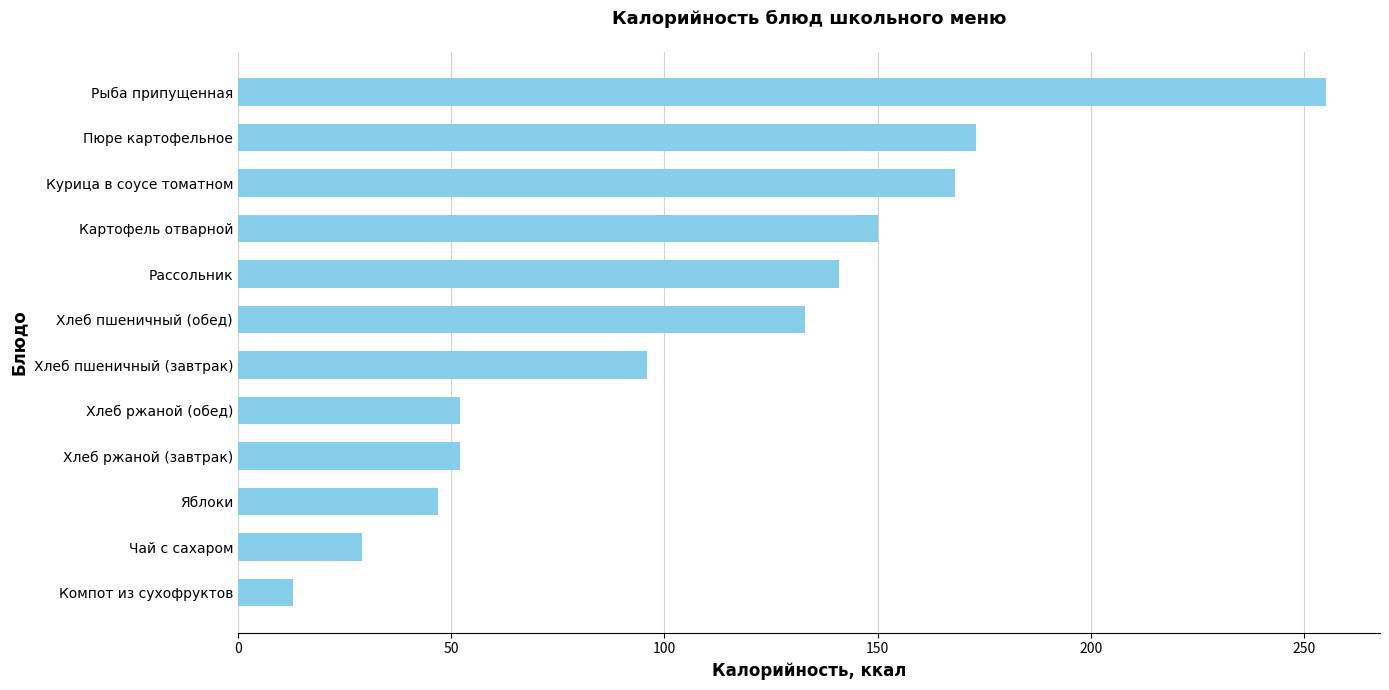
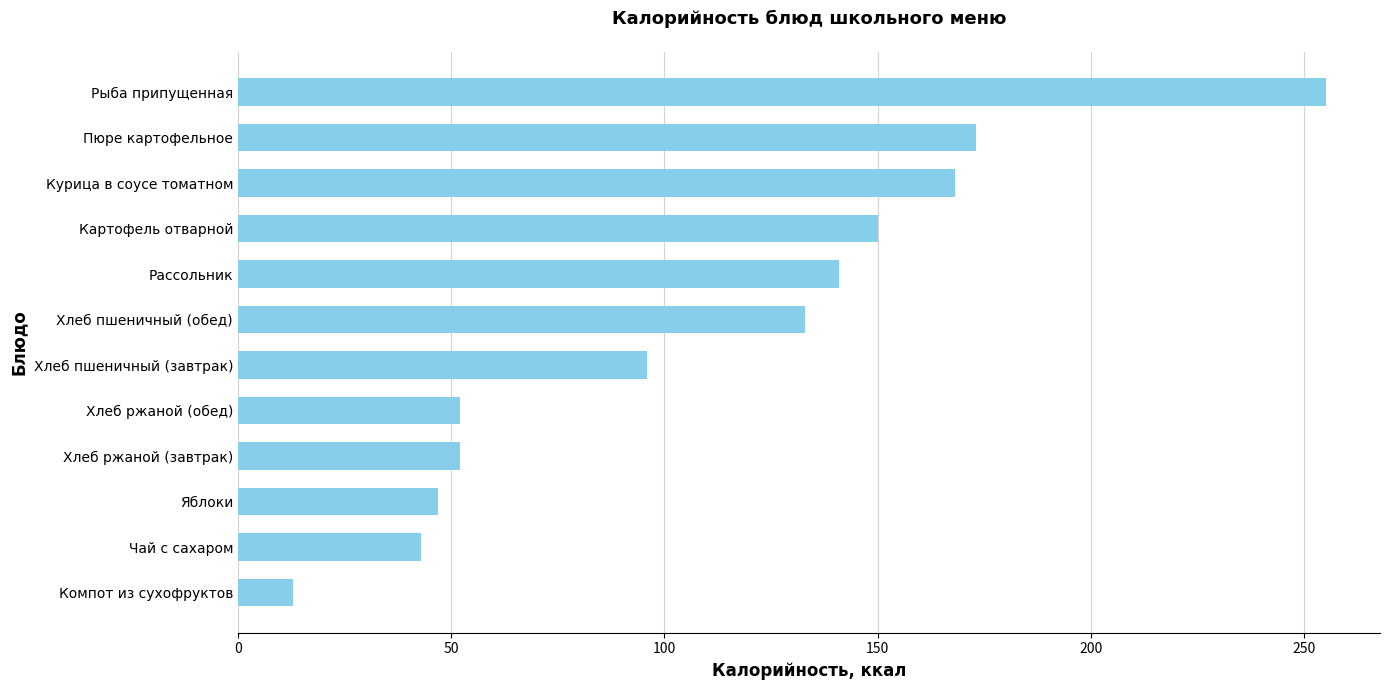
Чай с сахаром: 29 -> 43
